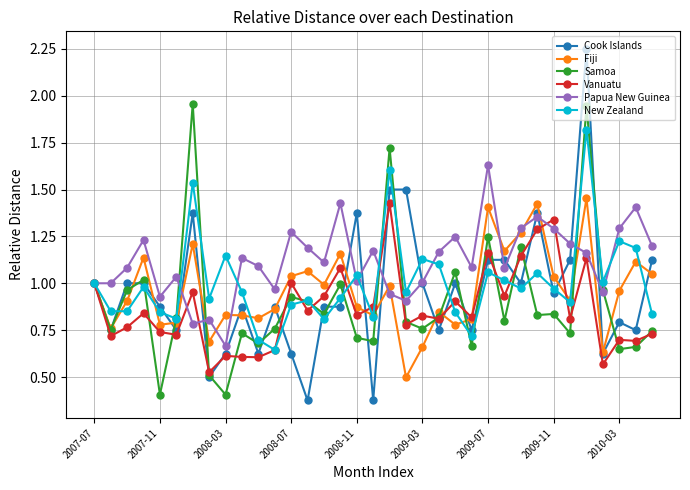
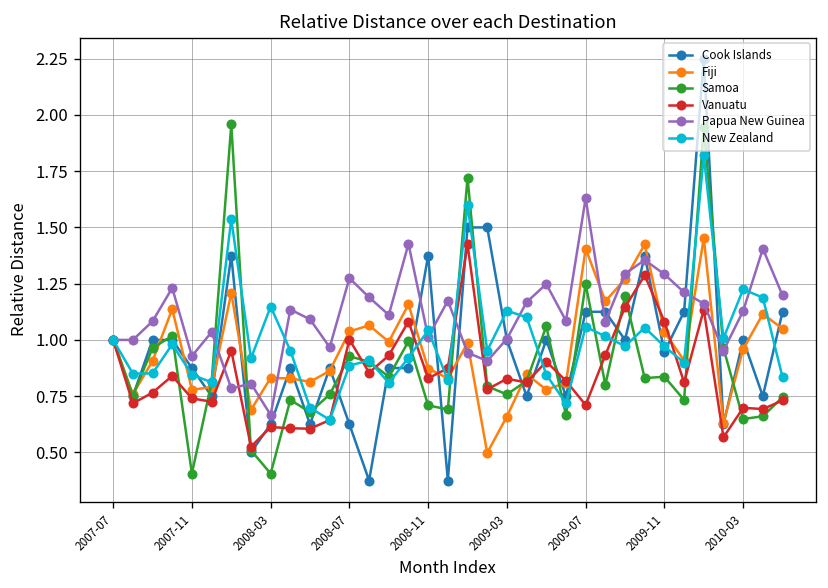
Vanuatu, 2009-07: 1.16 -> 0.71
Vanuatu, 2009-11: 1.34 -> 1.08
Cook Islands, 2010-03: 0.79 -> 1.00
Papua New Guinea, 2010-03: 1.29 -> 1.13
